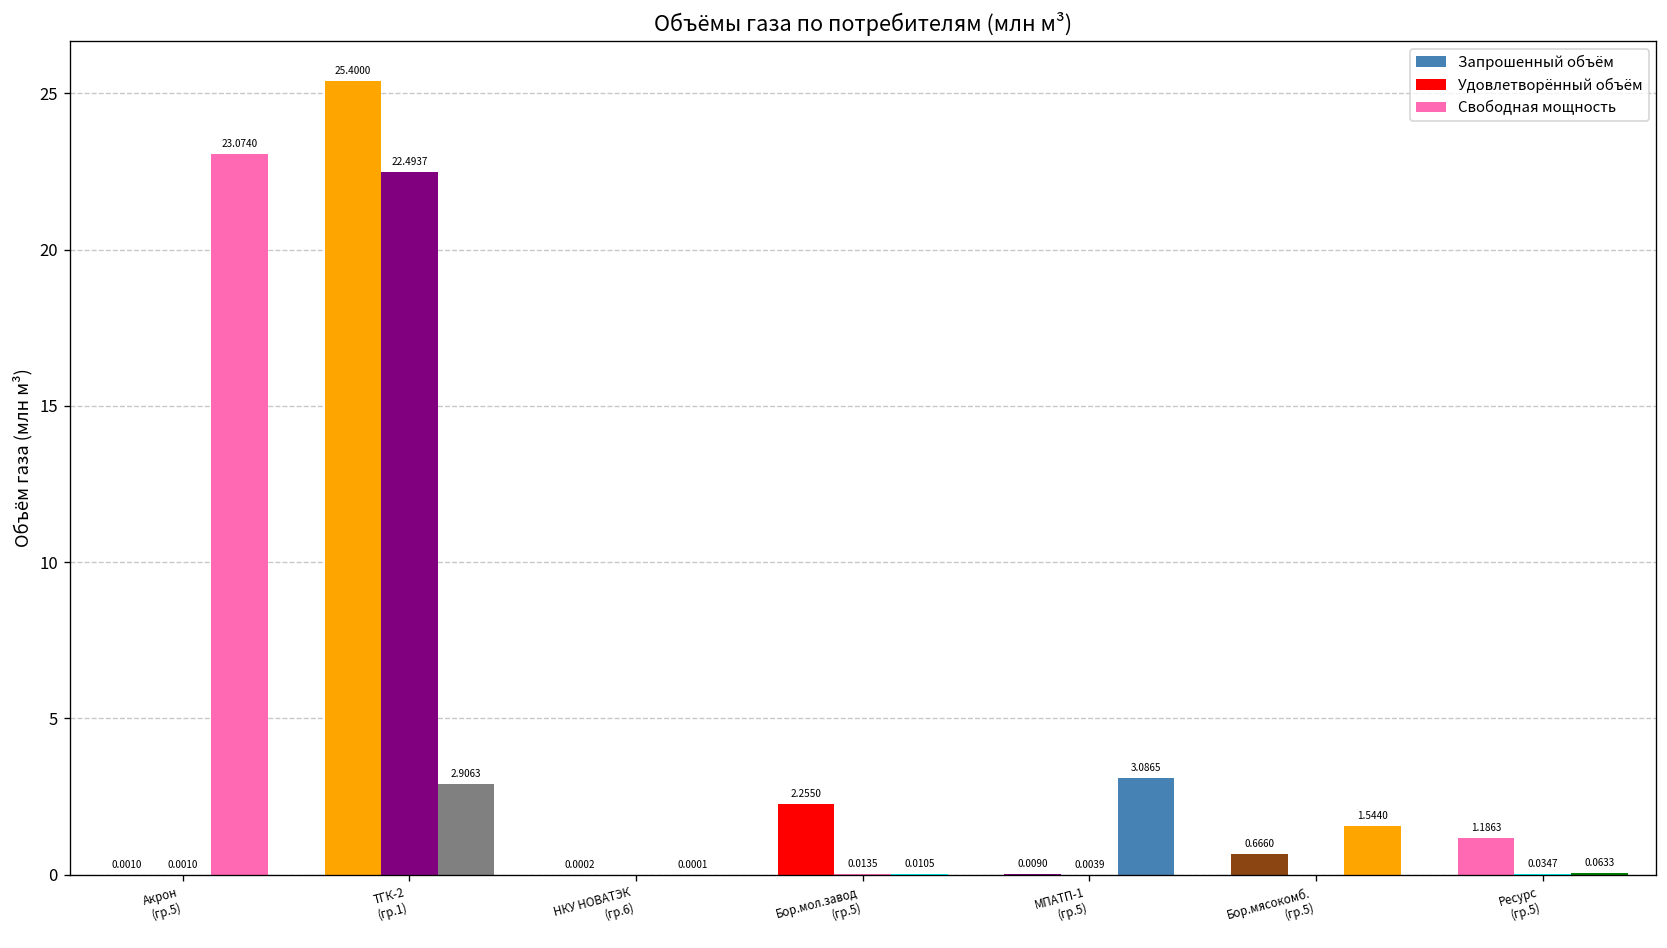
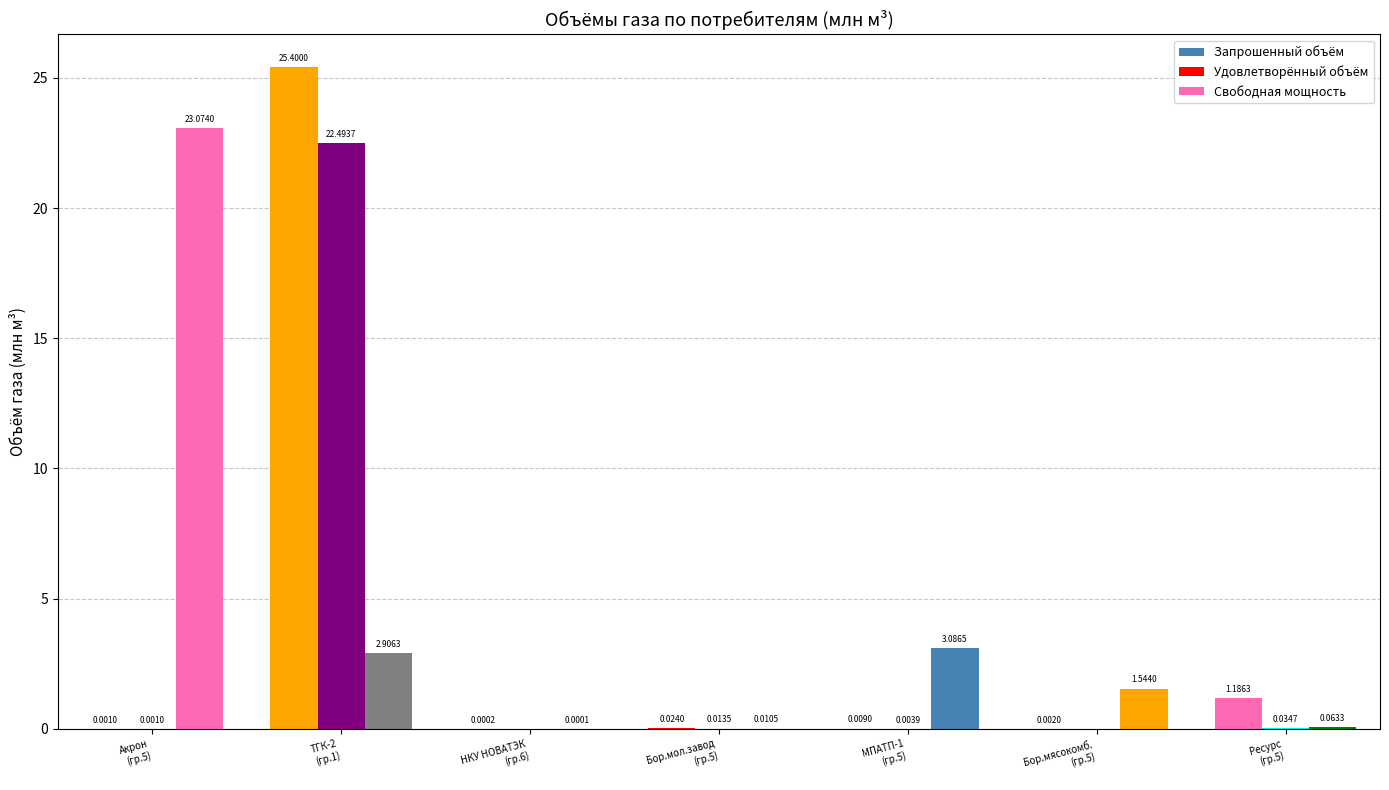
Запрошенный объём, Бор.мол.завод (гр.5): 2.2550 -> 0.0240
Запрошенный объём, Бор.мясокомб. (гр.5): 0.6660 -> 0.0020
